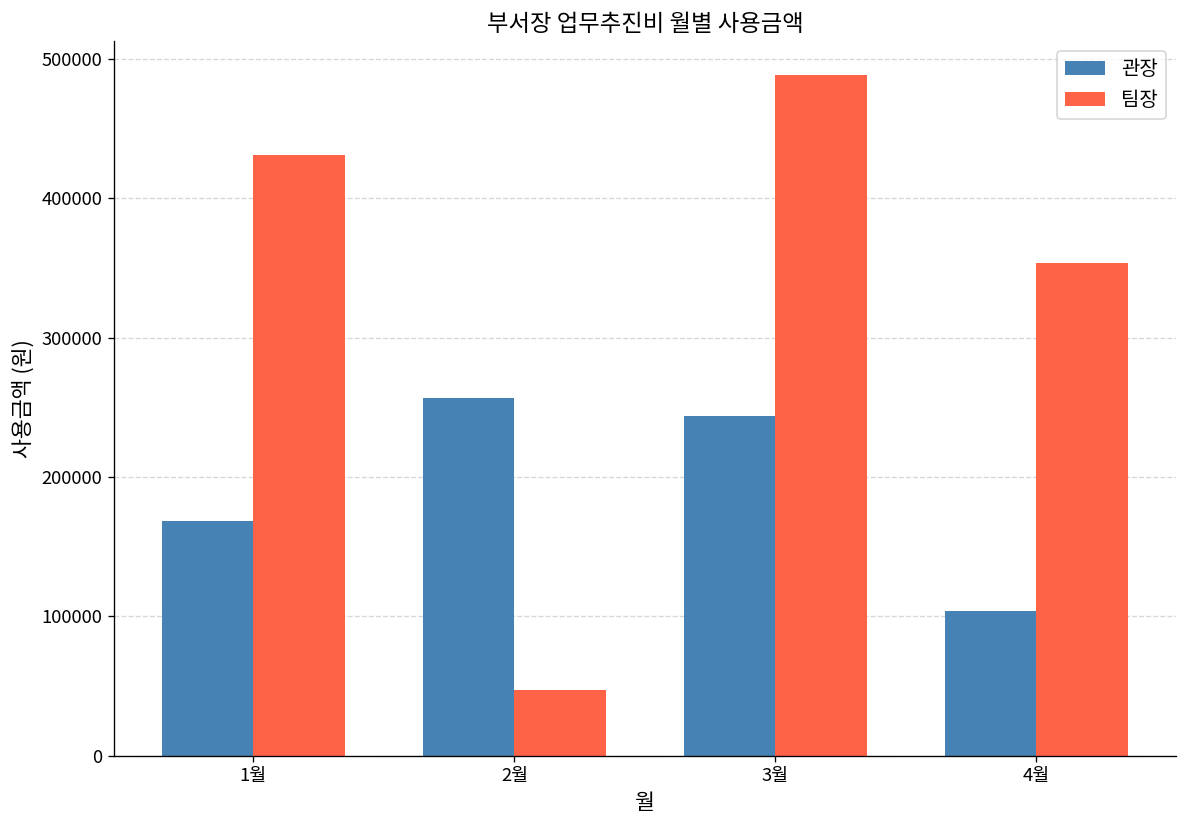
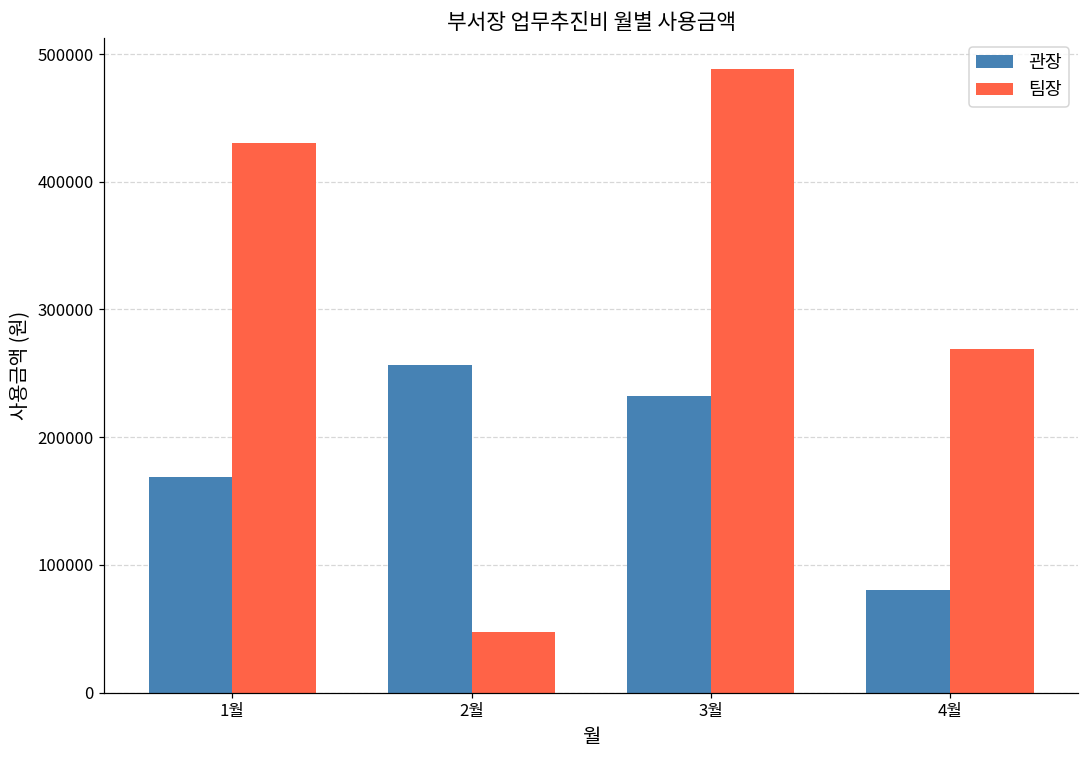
관장, 3월: 243000 -> 232000
관장, 4월: 104000 -> 81000
팀장, 4월: 354000 -> 269000
